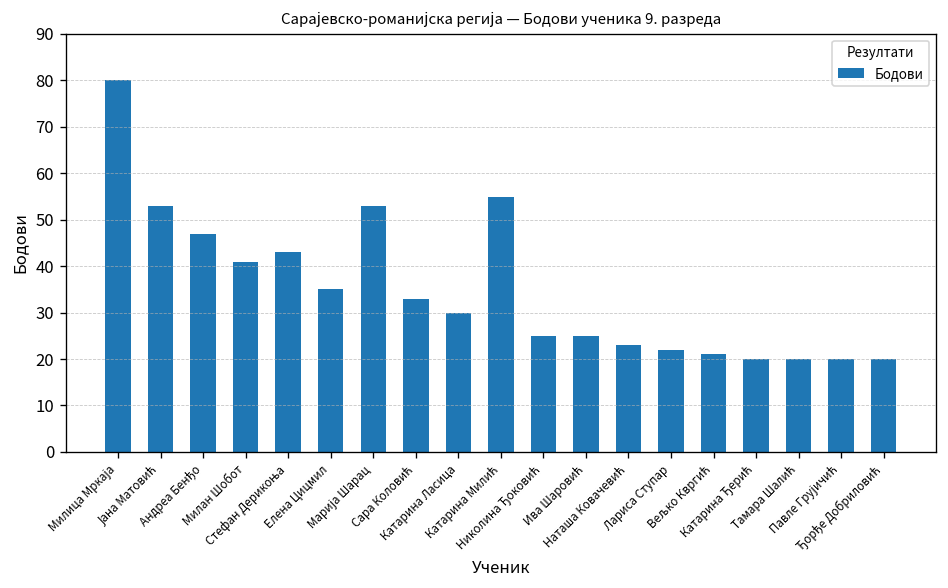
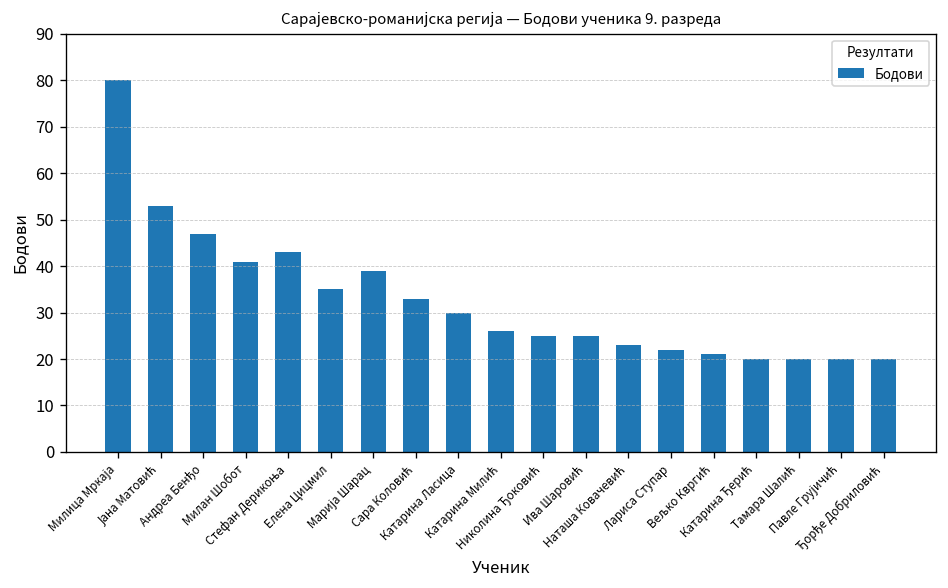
Марија Шарац: 53 -> 39
Катарина Милић: 55 -> 26
